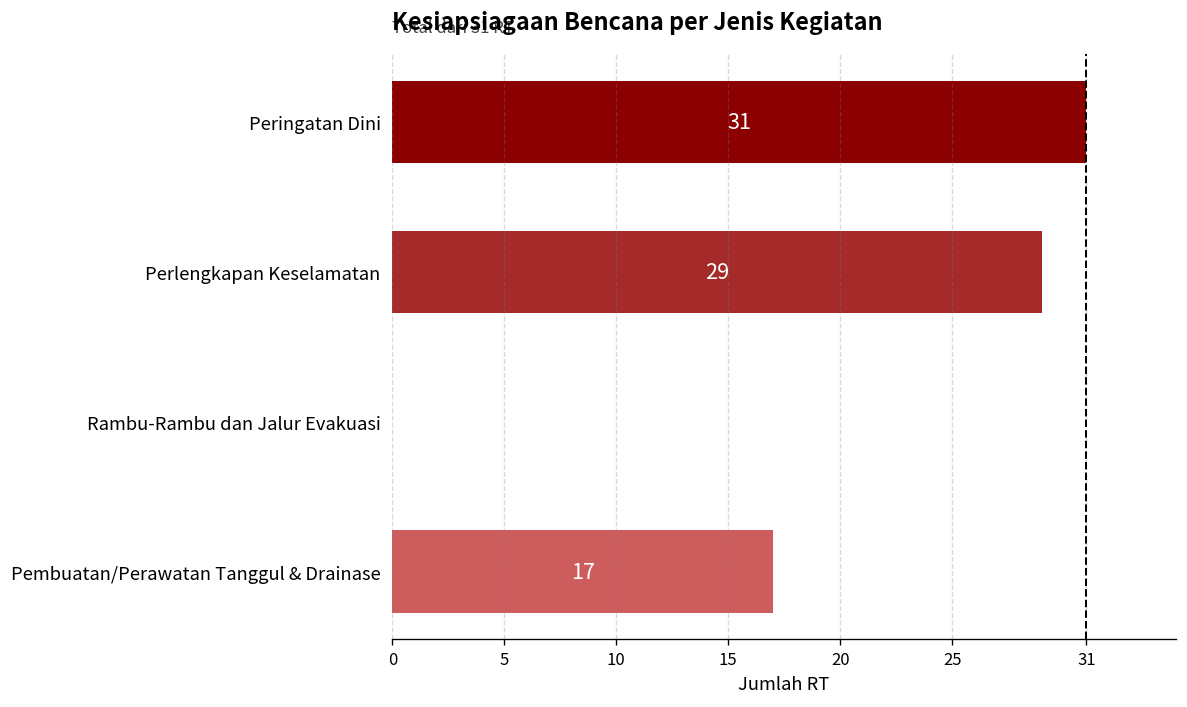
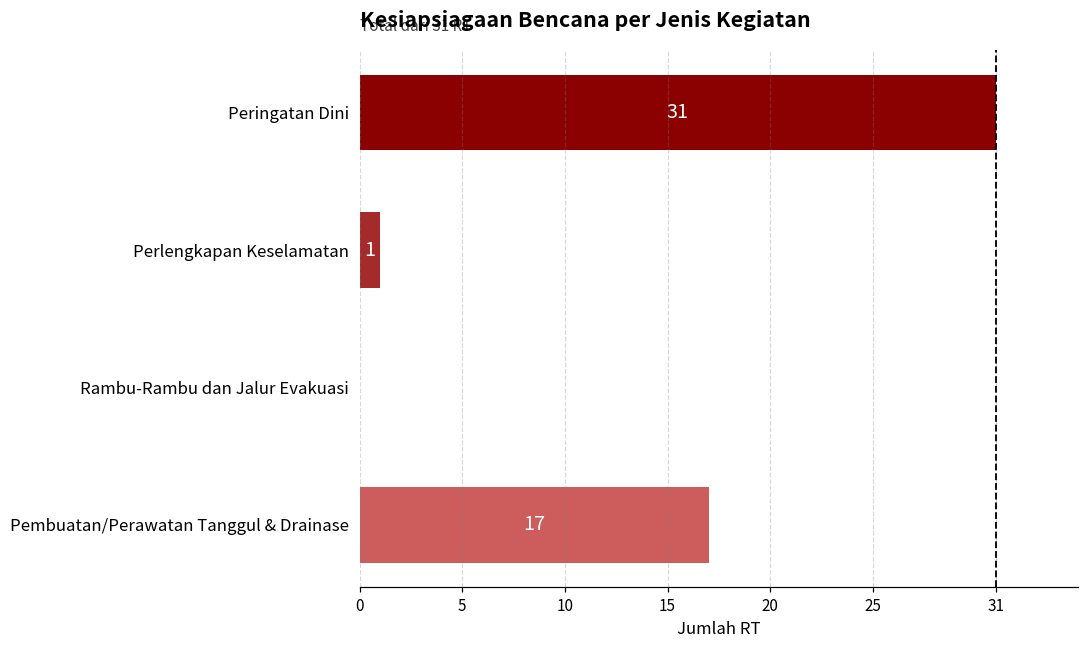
Perlengkapan Keselamatan: 29 -> 1
